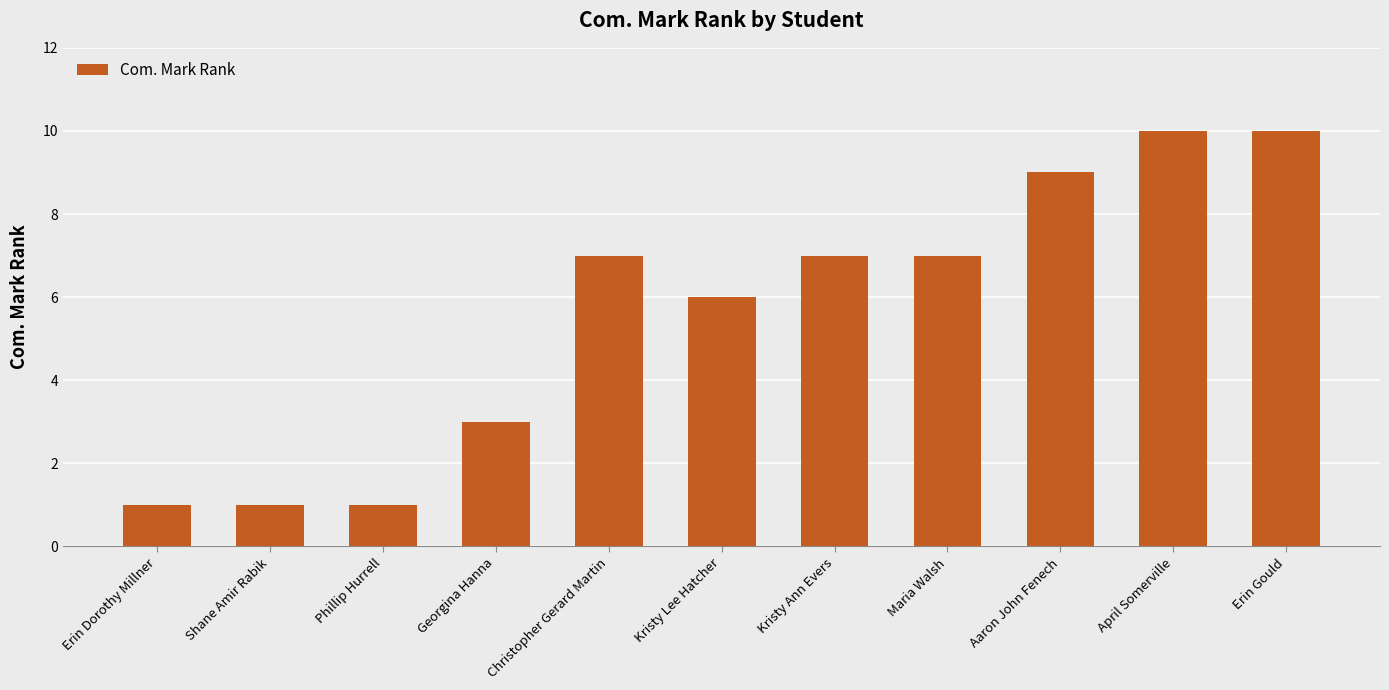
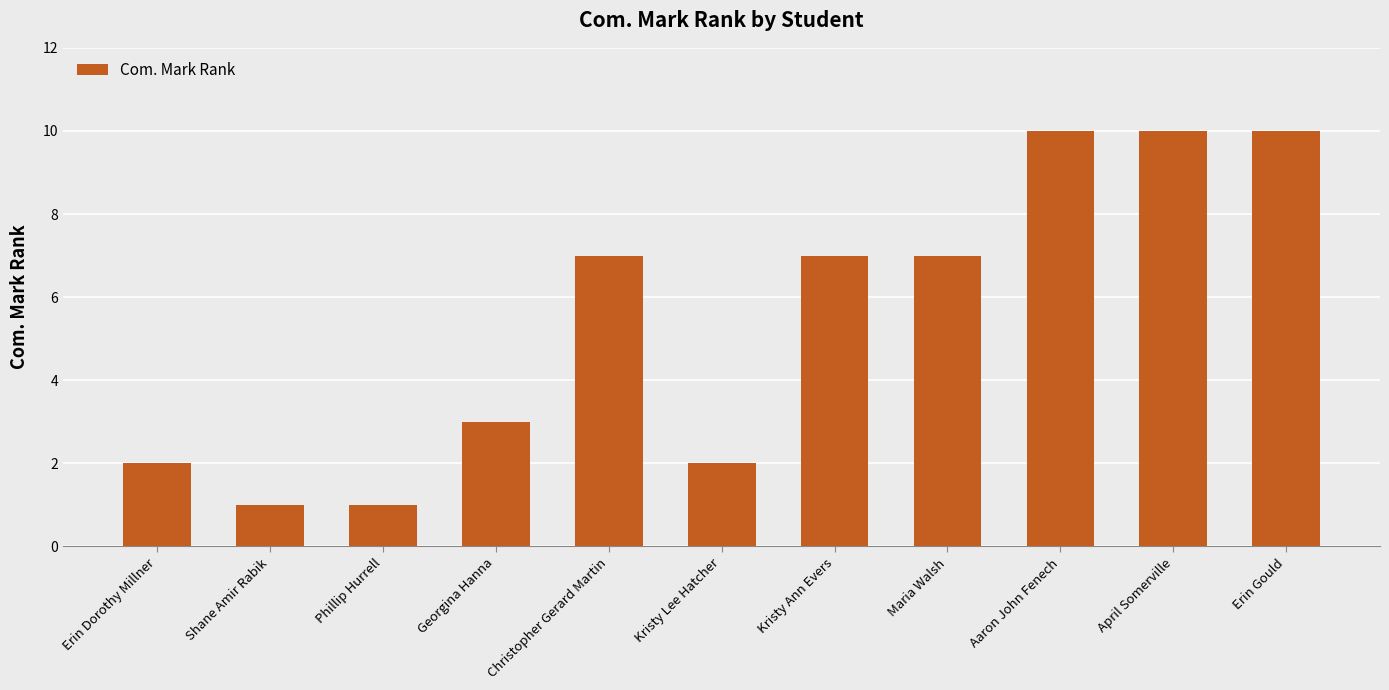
Erin Dorothy Millner: 1 -> 2
Kristy Lee Hatcher: 6 -> 2
Aaron John Fenech: 9 -> 10
